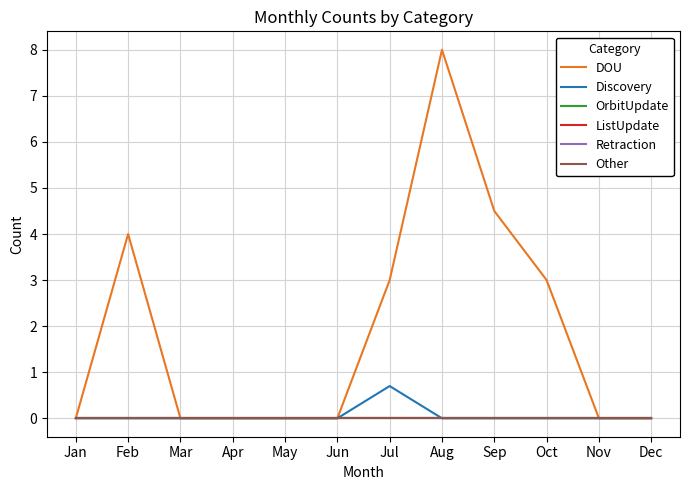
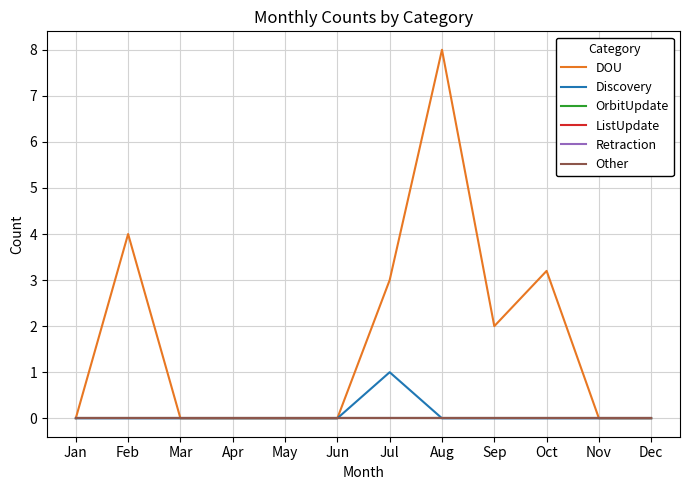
Discovery, Jul: 0.7 -> 1.0
DOU, Sep: 4.5 -> 2.0
DOU, Oct: 3.0 -> 3.2
